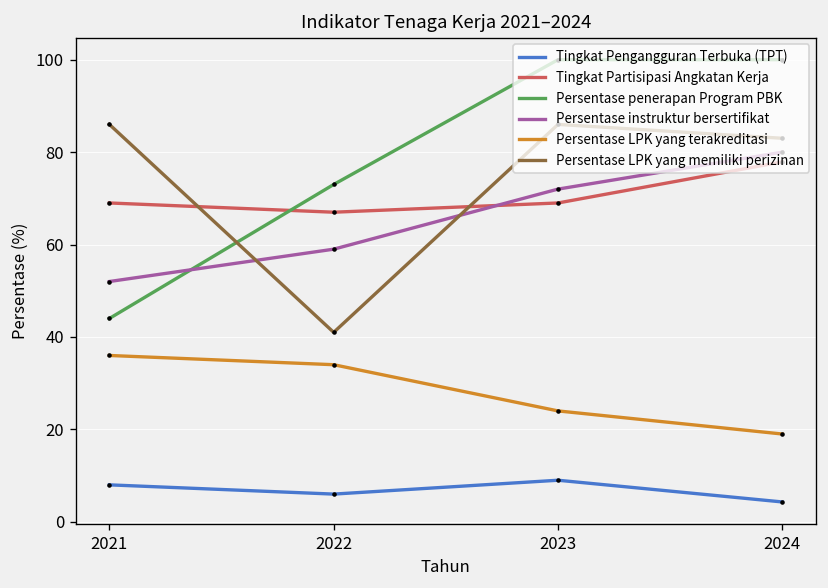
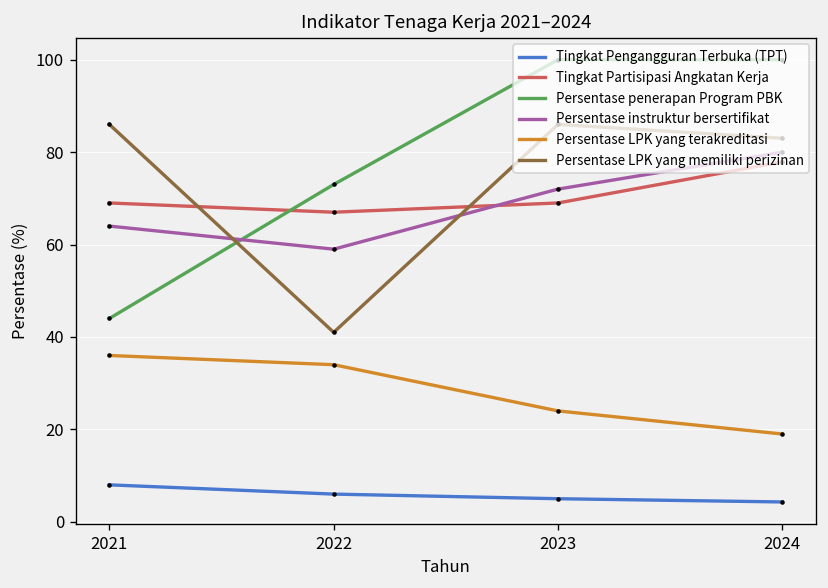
Persentase instruktur bersertifikat, 2021: 52 -> 64
Tingkat Pengangguran Terbuka (TPT), 2023: 9 -> 5
